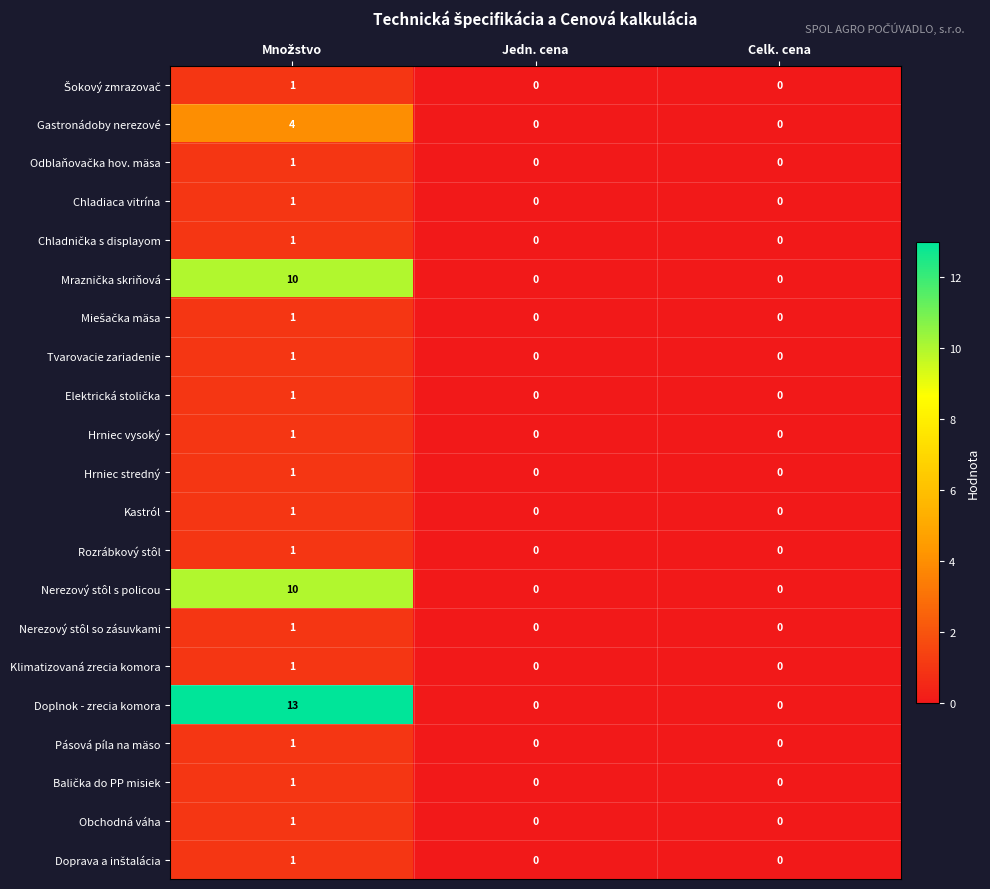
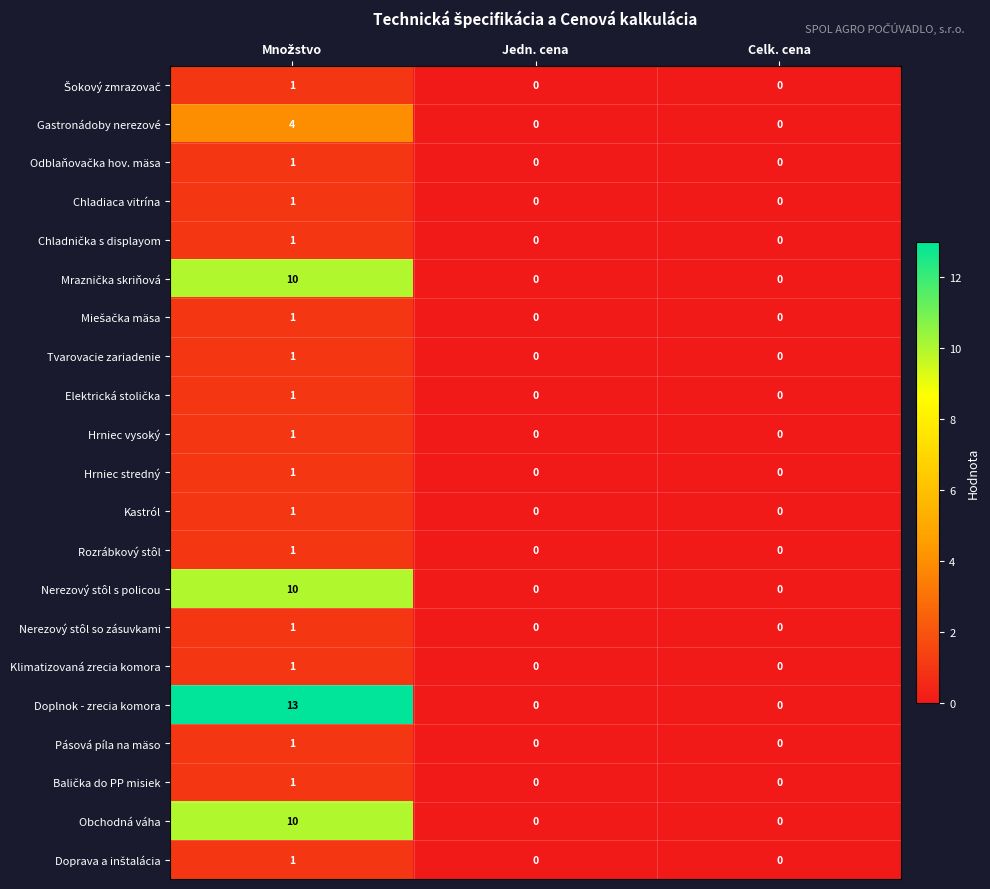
Obchodná váha, Množstvo: 1 -> 10
